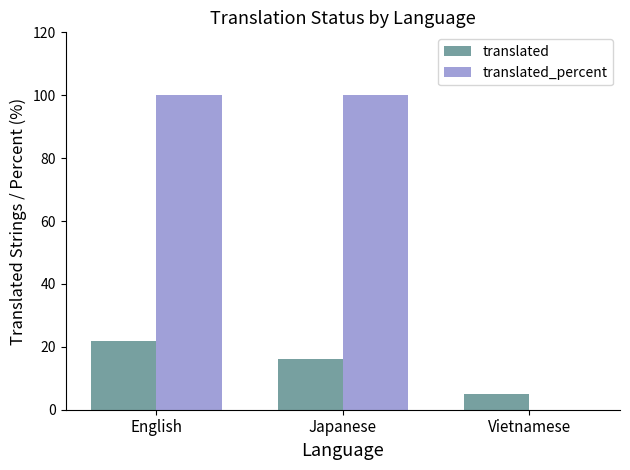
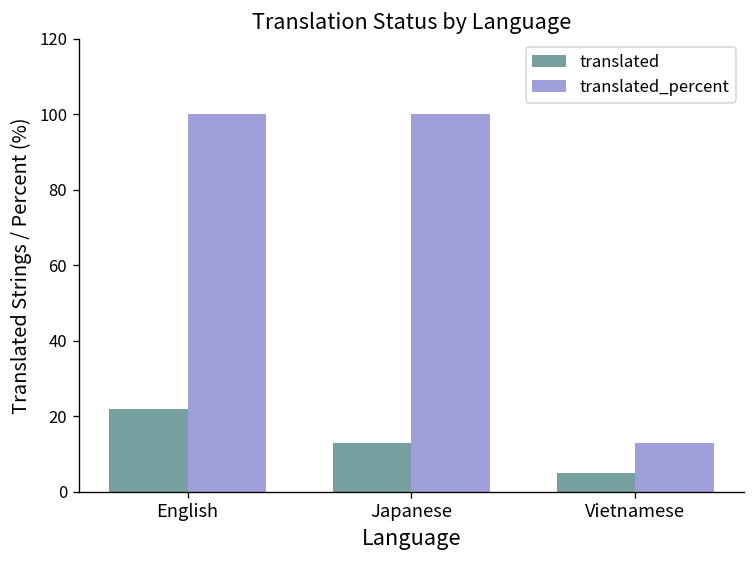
translated, Japanese: 16 -> 13
translated_percent, Vietnamese: 0 -> 13
